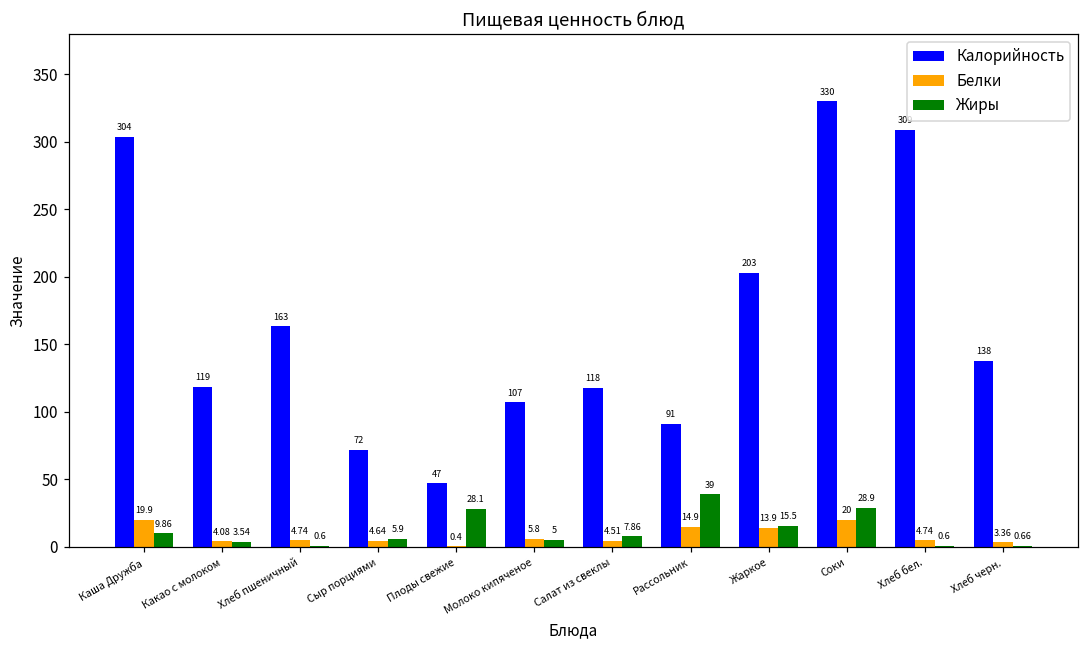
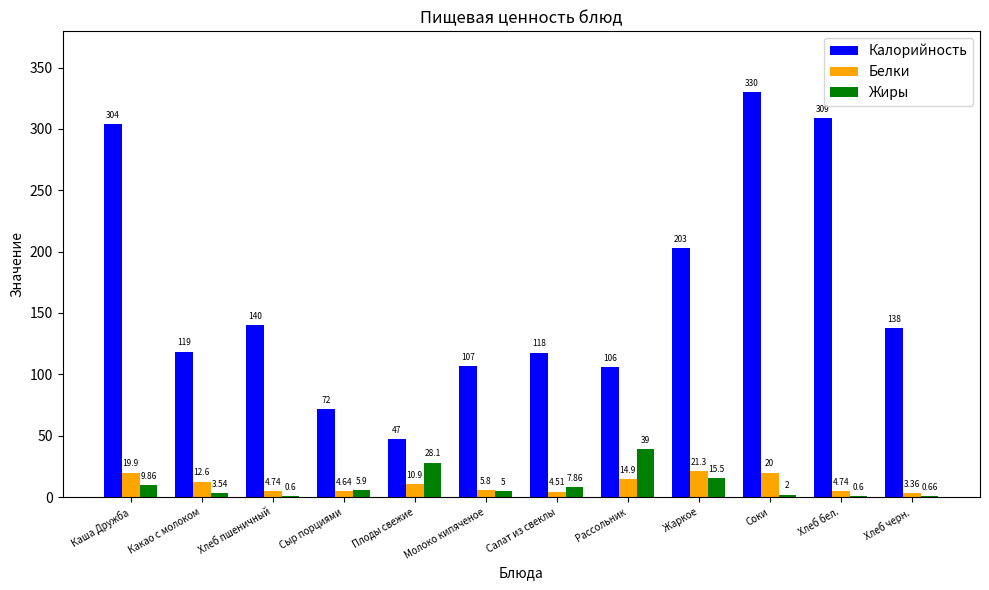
Белки, Какао с молоком: 4.08 -> 12.6
Калорийность, Хлеб пшеничный: 163 -> 140
Белки, Плоды свежие: 0.4 -> 10.9
Калорийность, Рассольник: 91 -> 106
Белки, Жаркое: 13.9 -> 21.3
Жиры, Соки: 28.9 -> 2
